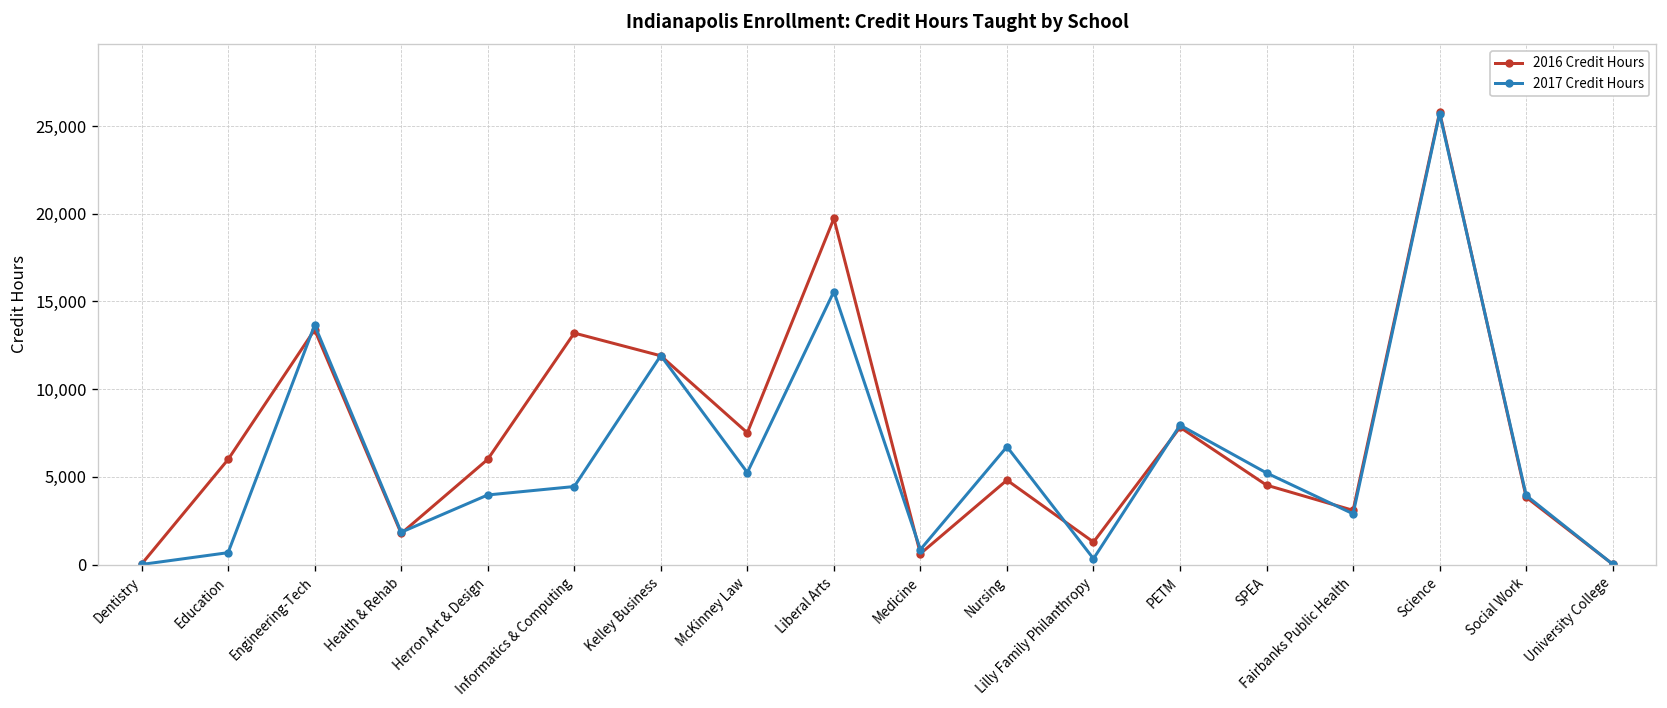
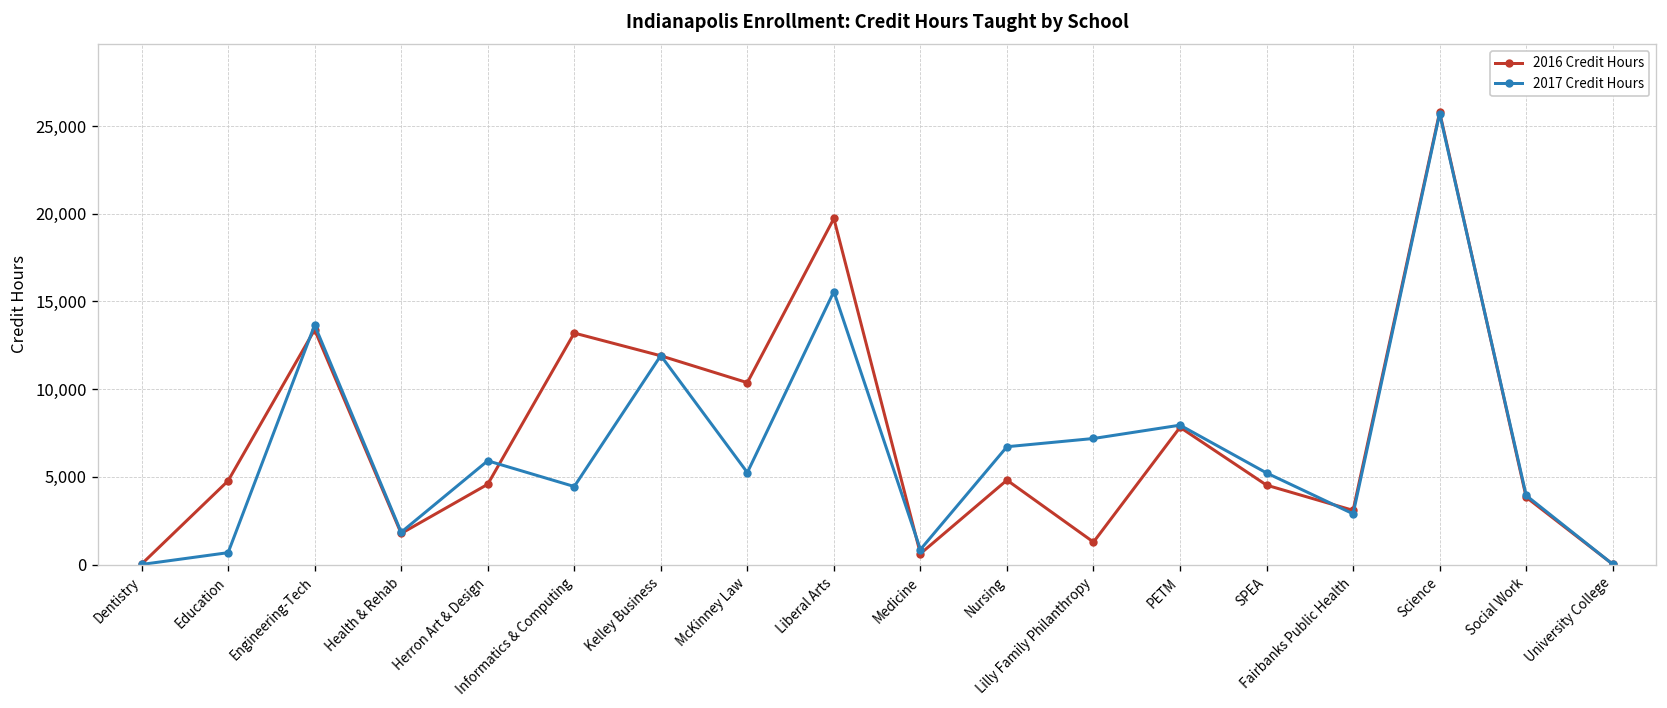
2016 Credit Hours, Education: 6,000 -> 4,800
2016 Credit Hours, Herron Art & Design: 6,000 -> 4,600
2017 Credit Hours, Herron Art & Design: 4,000 -> 5,900
2016 Credit Hours, McKinney Law: 7,500 -> 10,400
2017 Credit Hours, Lilly Family Philanthropy: 300 -> 7,200
